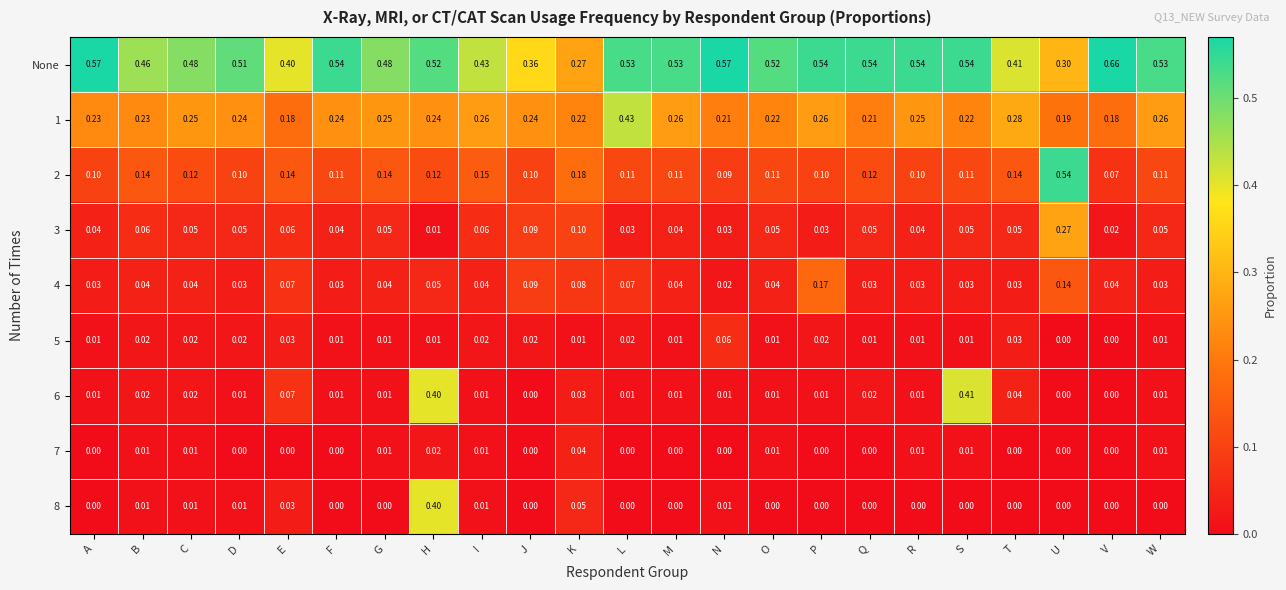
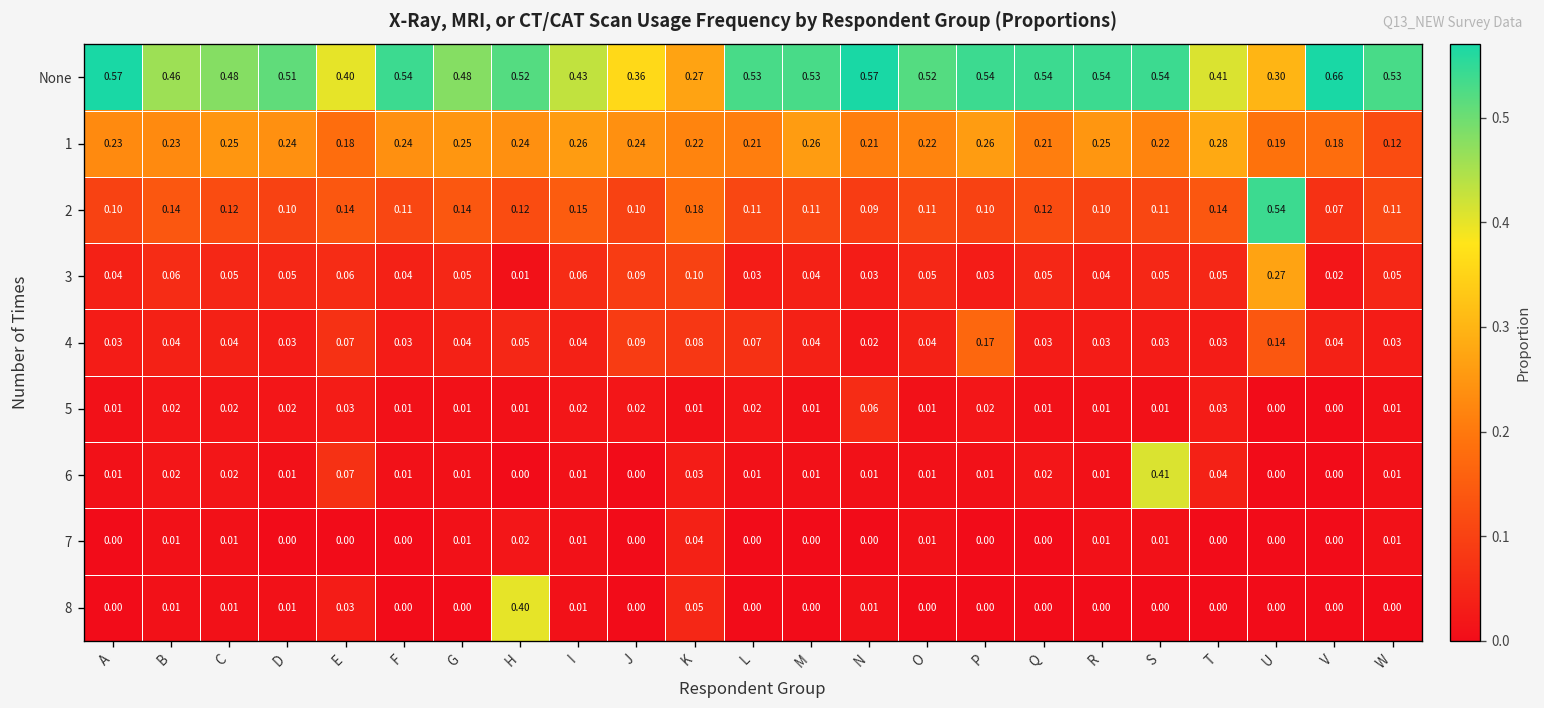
1, L: 0.43 -> 0.21
1, W: 0.26 -> 0.12
6, H: 0.40 -> 0.00
